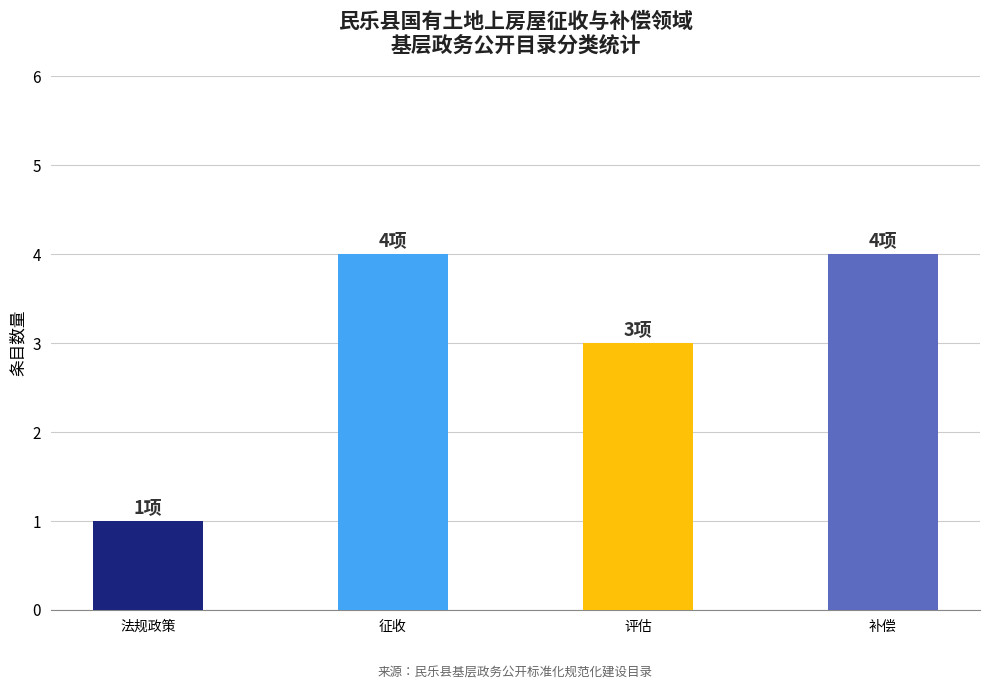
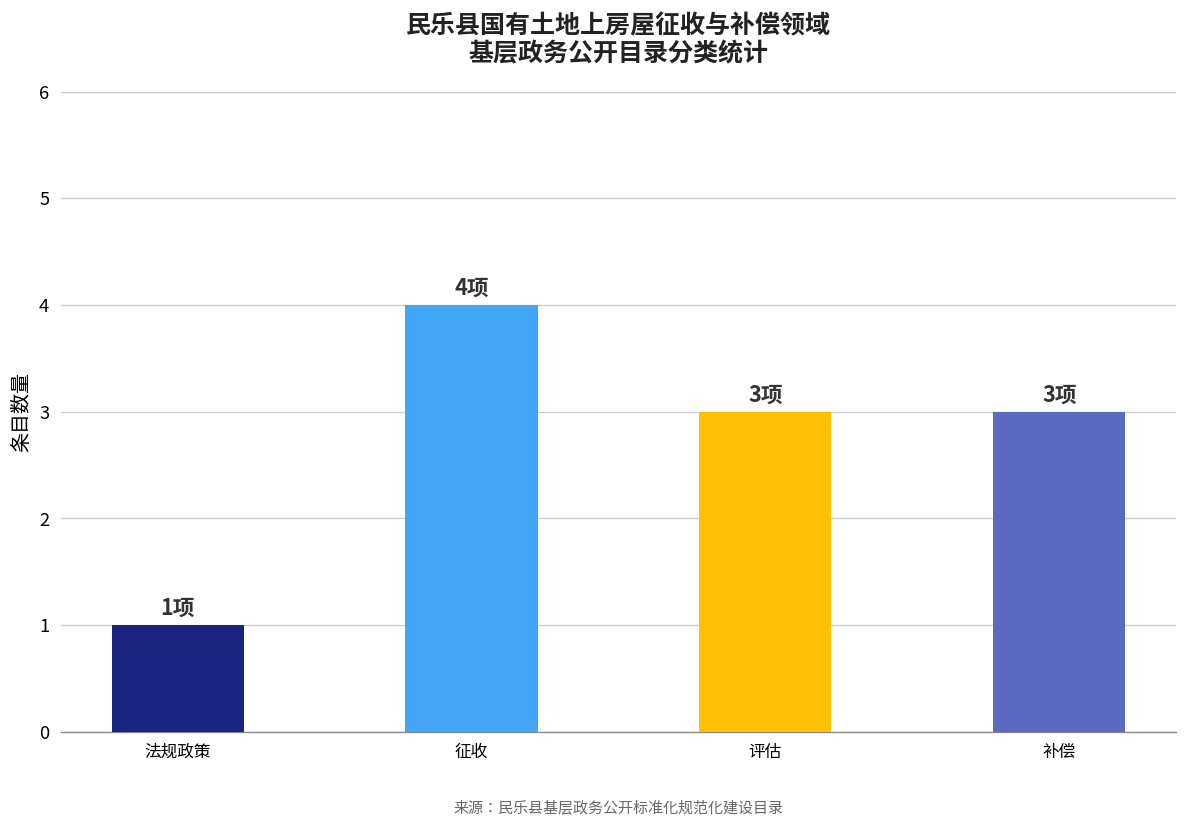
补偿: 4项 -> 3项
